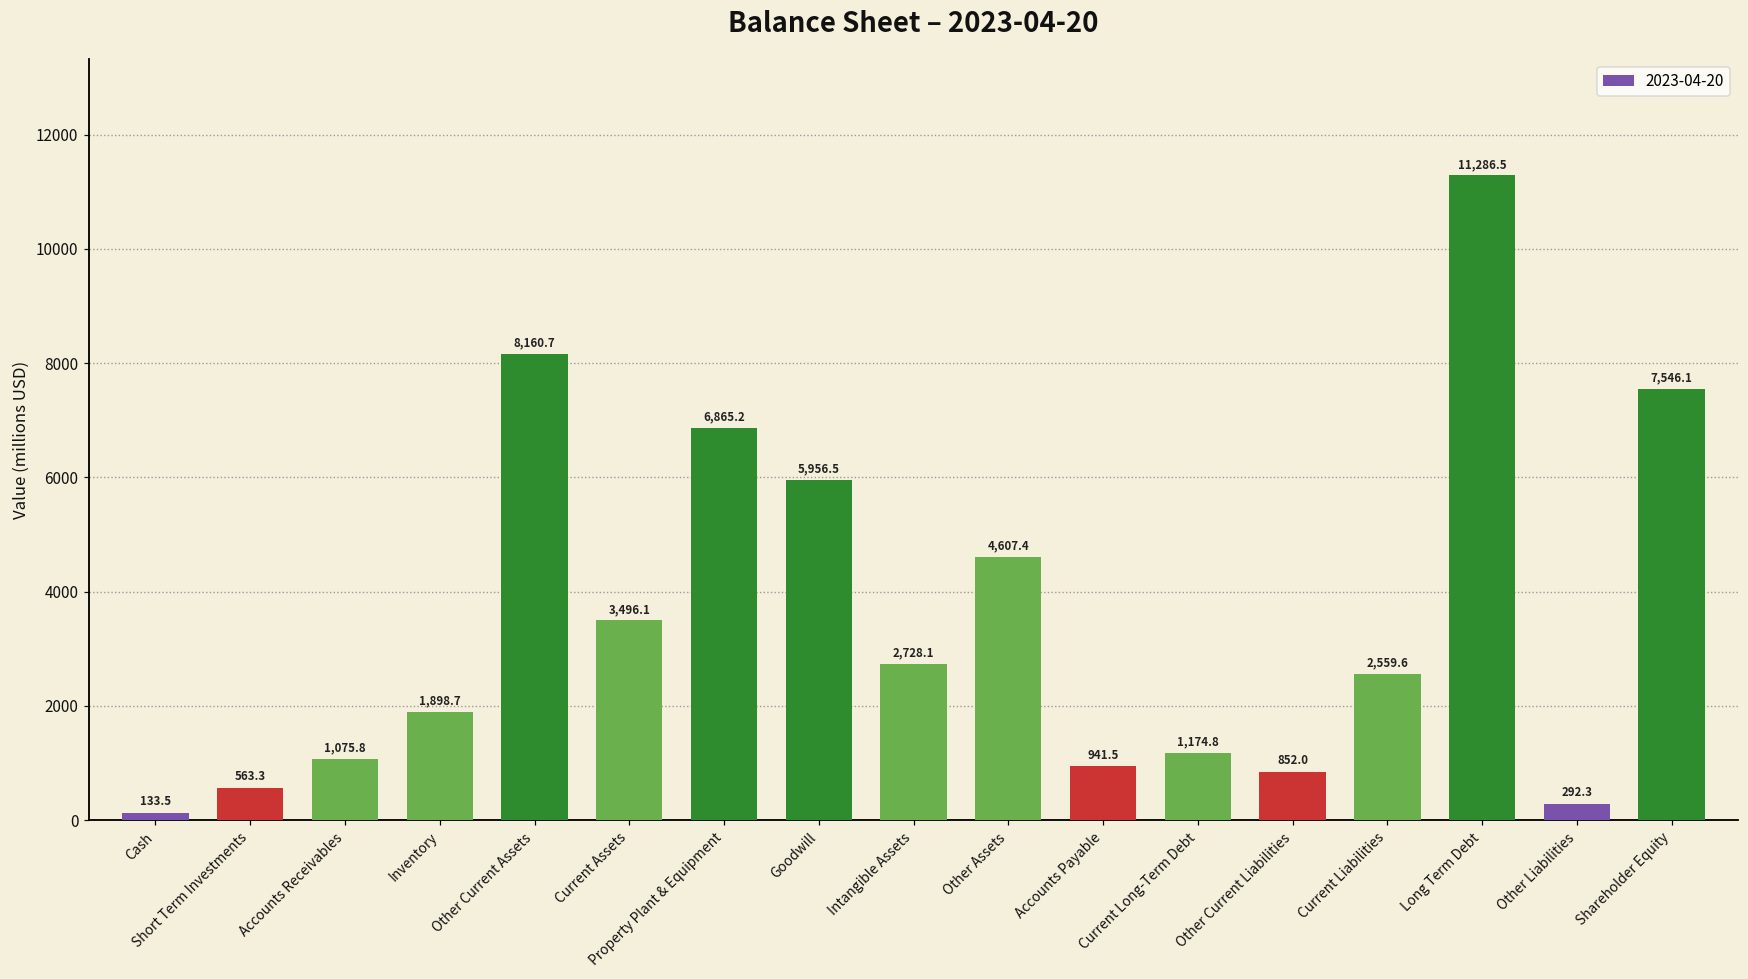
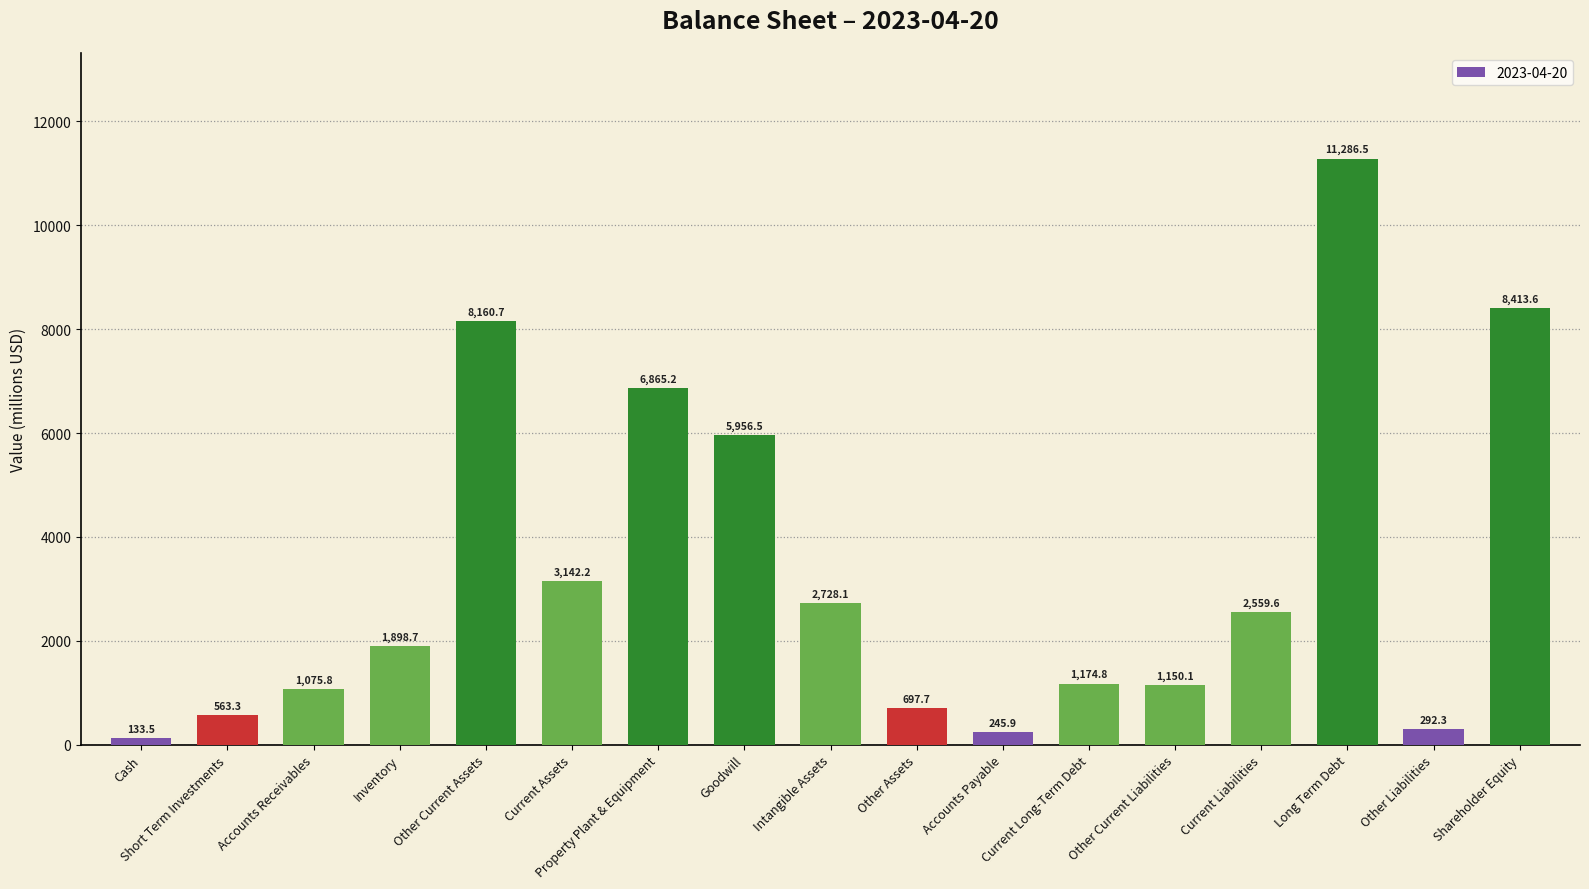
Current Assets: 3,496.1 -> 3,142.2
Other Assets: 4,607.4 -> 697.7
Accounts Payable: 941.5 -> 245.9
Other Current Liabilities: 852.0 -> 1,150.1
Shareholder Equity: 7,546.1 -> 8,413.6
